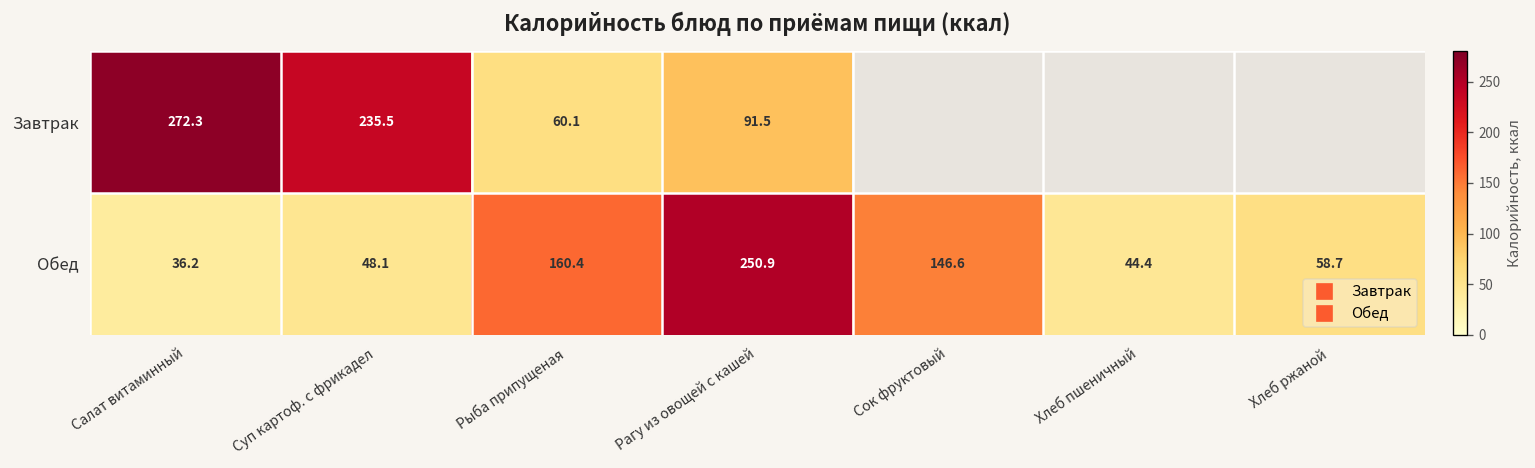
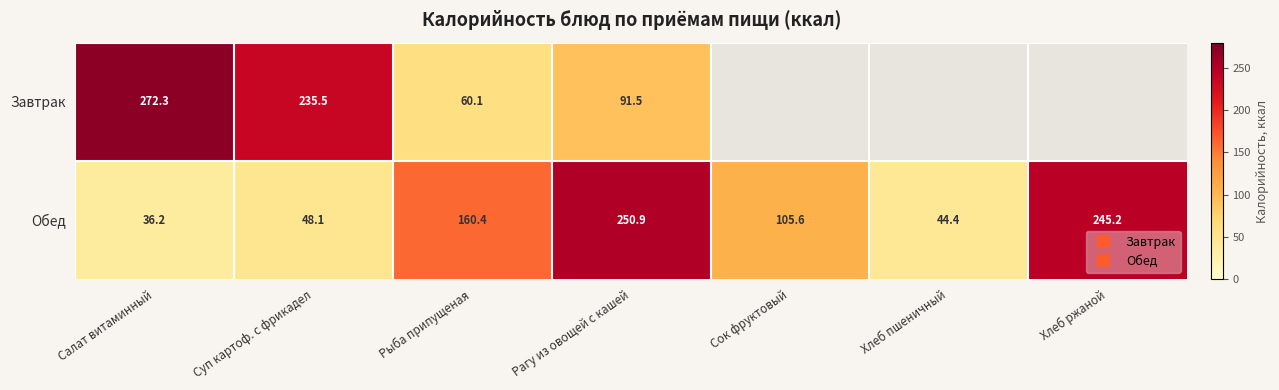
Обед, Сок фруктовый: 146.6 -> 105.6
Обед, Хлеб ржаной: 58.7 -> 245.2
